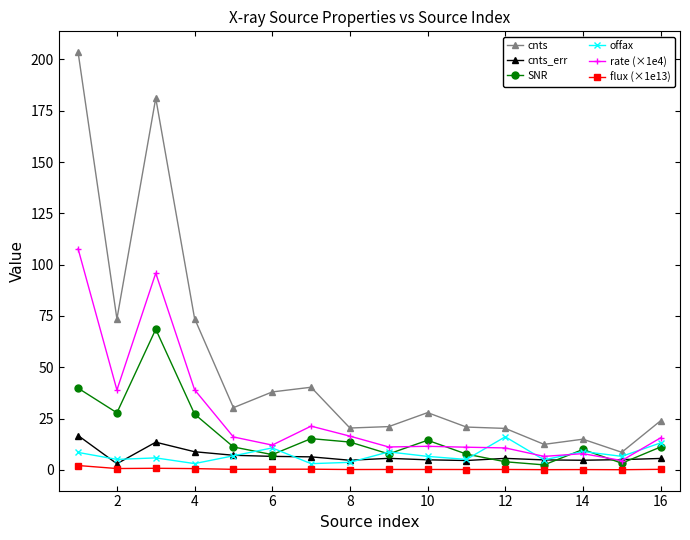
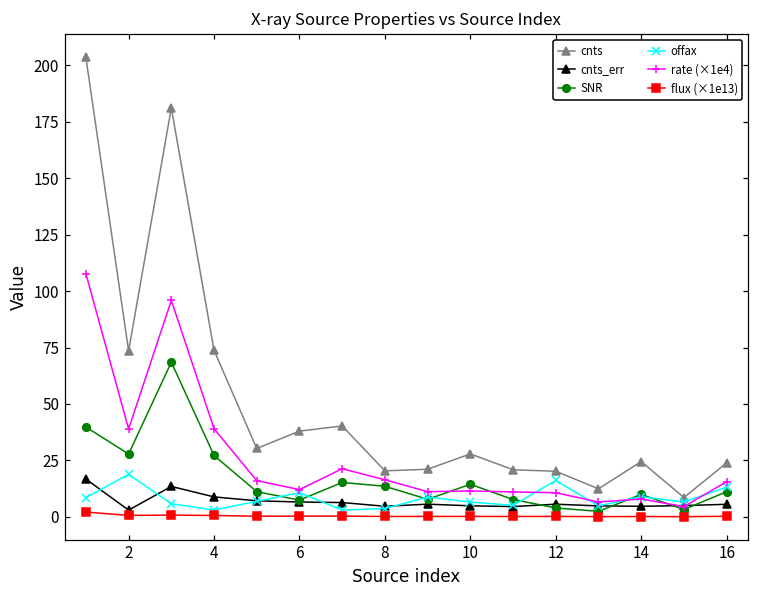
offax, 2: 5 -> 19
cnts, 14: 15 -> 24
